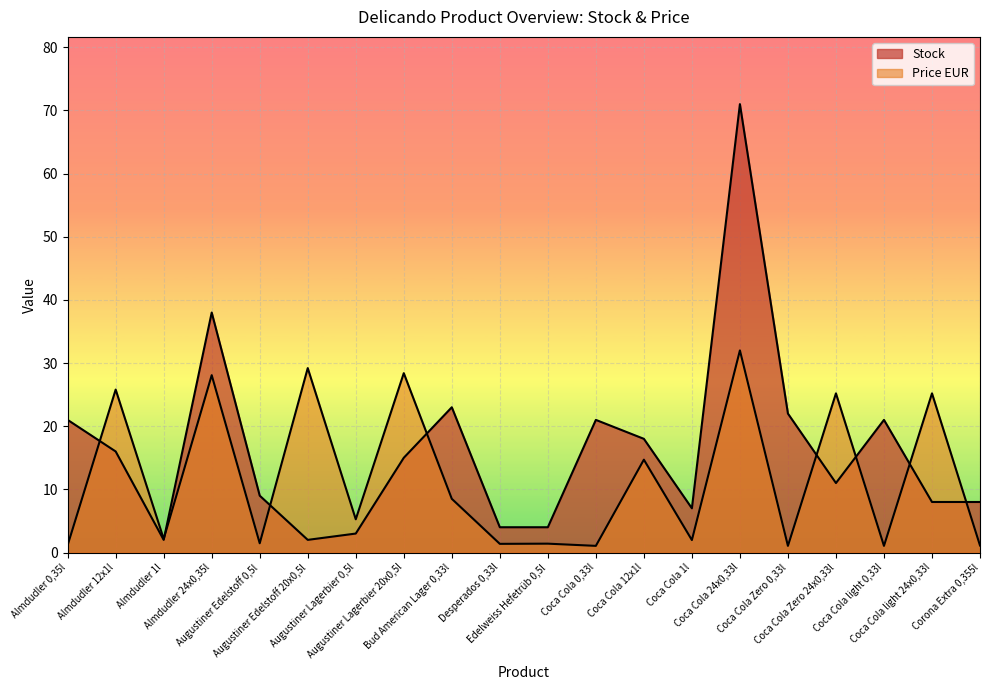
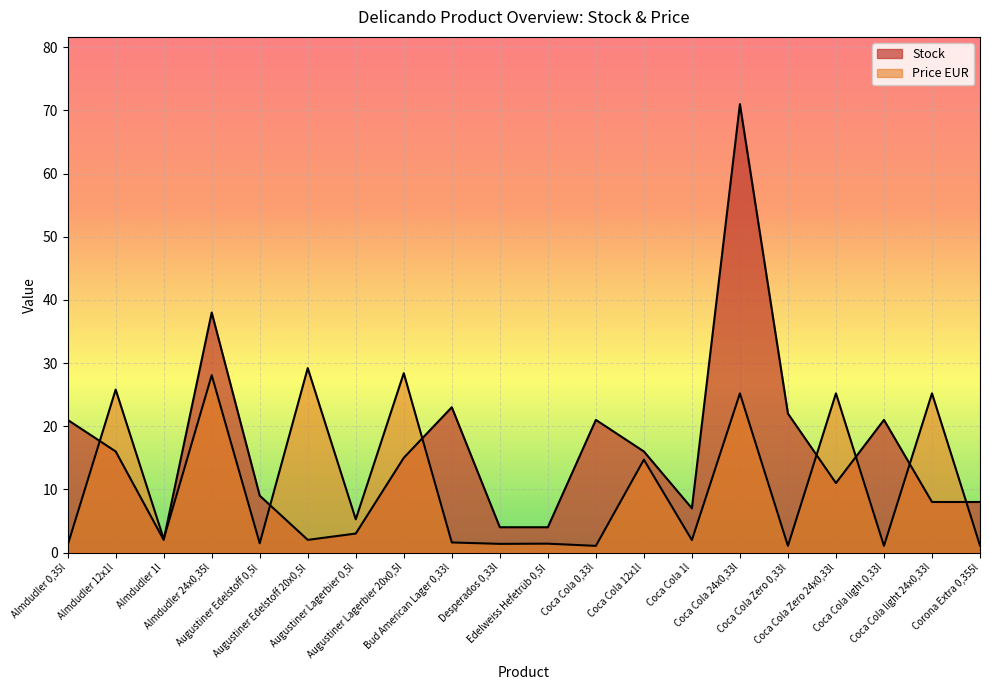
Price EUR, Bud American Lager 0,33l: 9 -> 2
Stock, Coca Cola 12x1l: 18 -> 16
Price EUR, Coca Cola 24x0,33l: 32 -> 25
